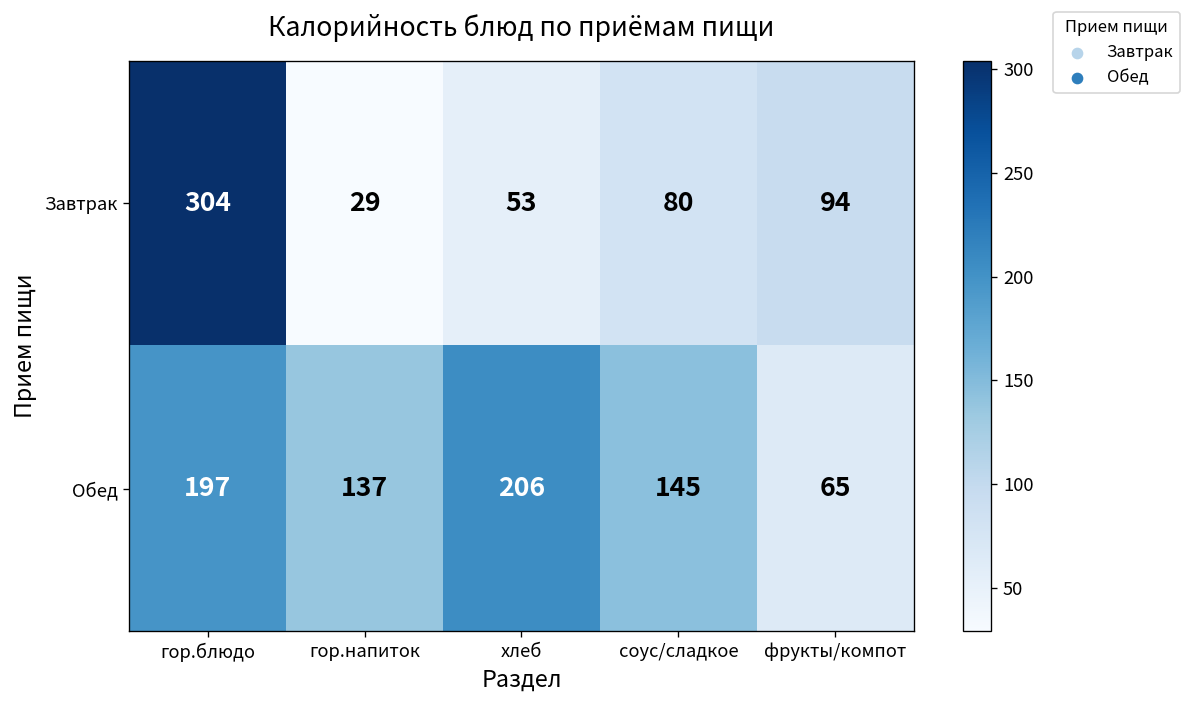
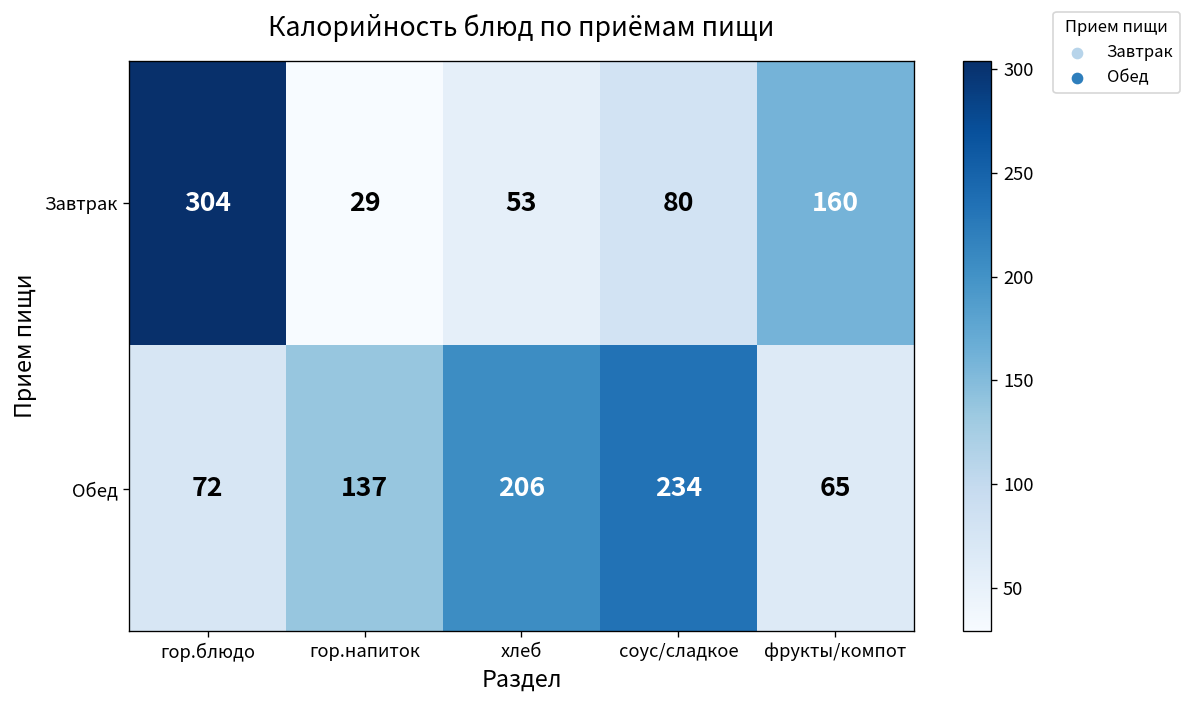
Завтрак, фрукты/компот: 94 -> 160
Обед, гор.блюдо: 197 -> 72
Обед, соус/сладкое: 145 -> 234
